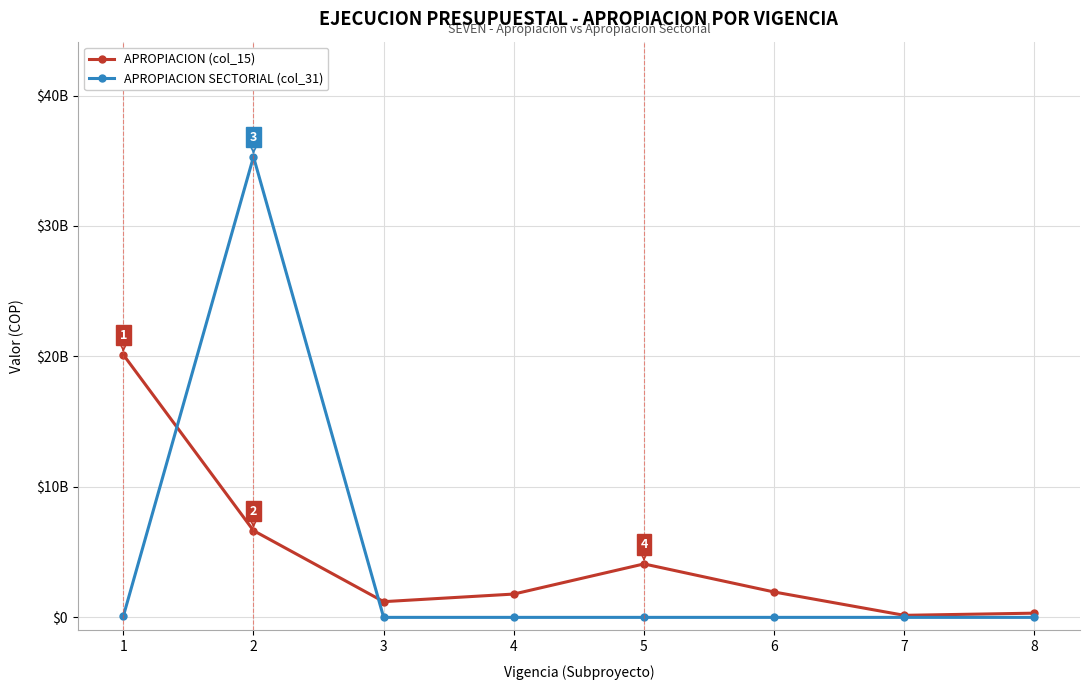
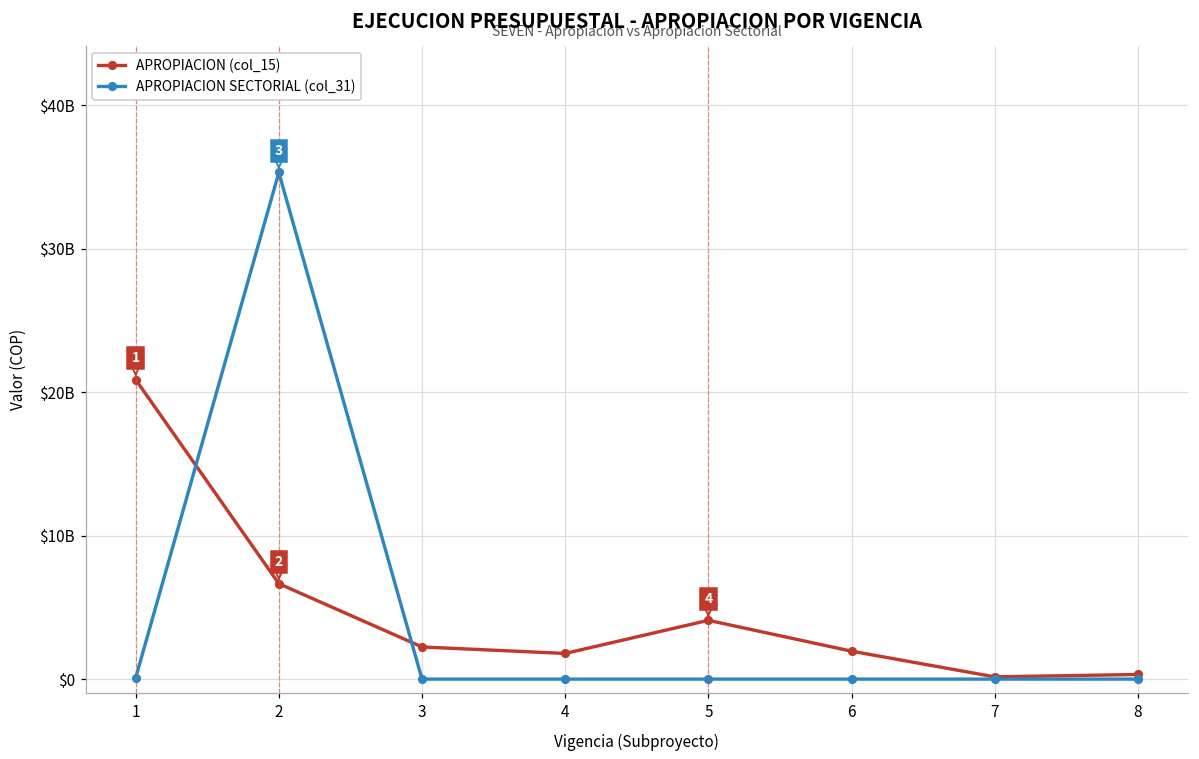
APROPIACION (col_15), 1: $20100000000 -> $20900000000
APROPIACION (col_15), 3: $1200000000 -> $2200000000
